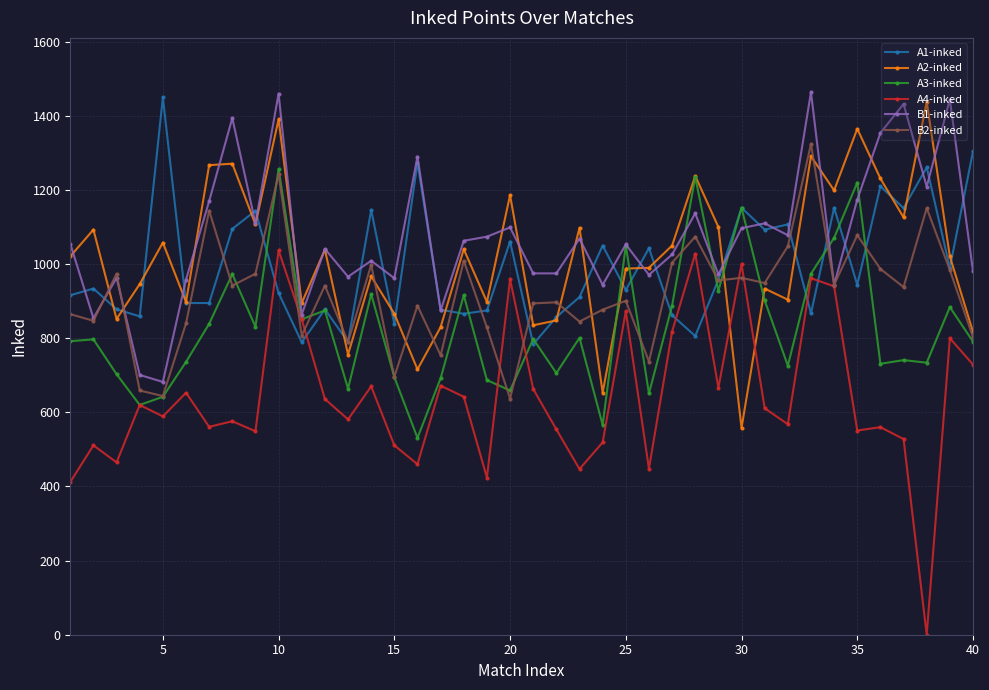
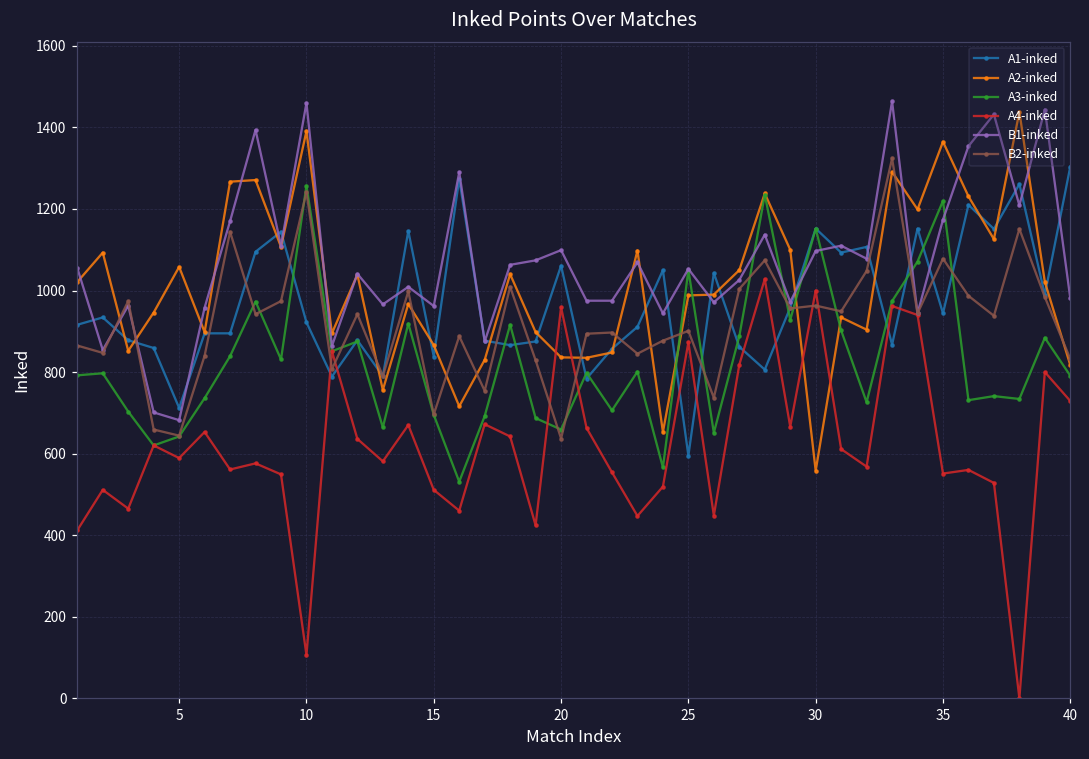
A1-inked, 5: 1450 -> 710
A4-inked, 10: 1040 -> 110
A2-inked, 20: 1190 -> 840
A1-inked, 25: 930 -> 600
B2-inked, 40: 800 -> 830
